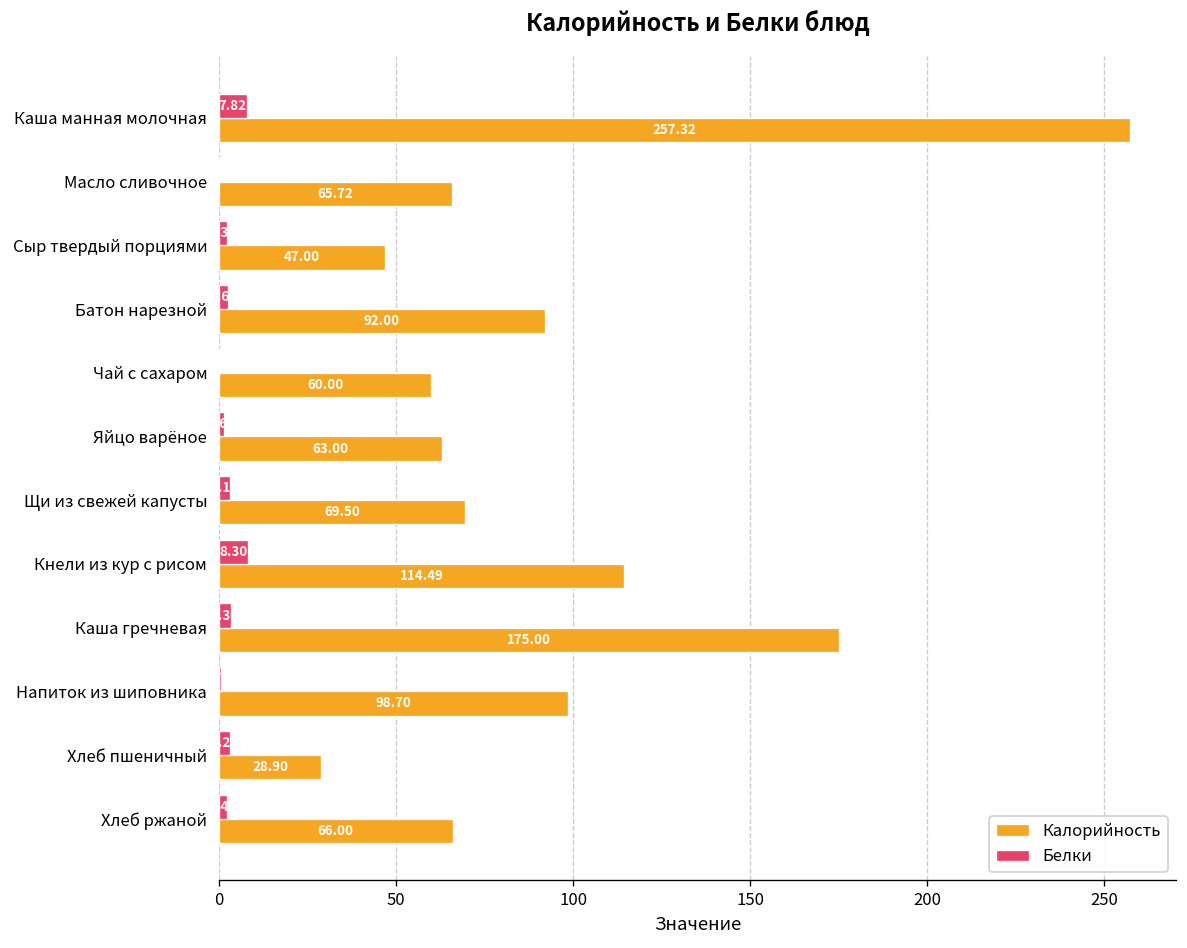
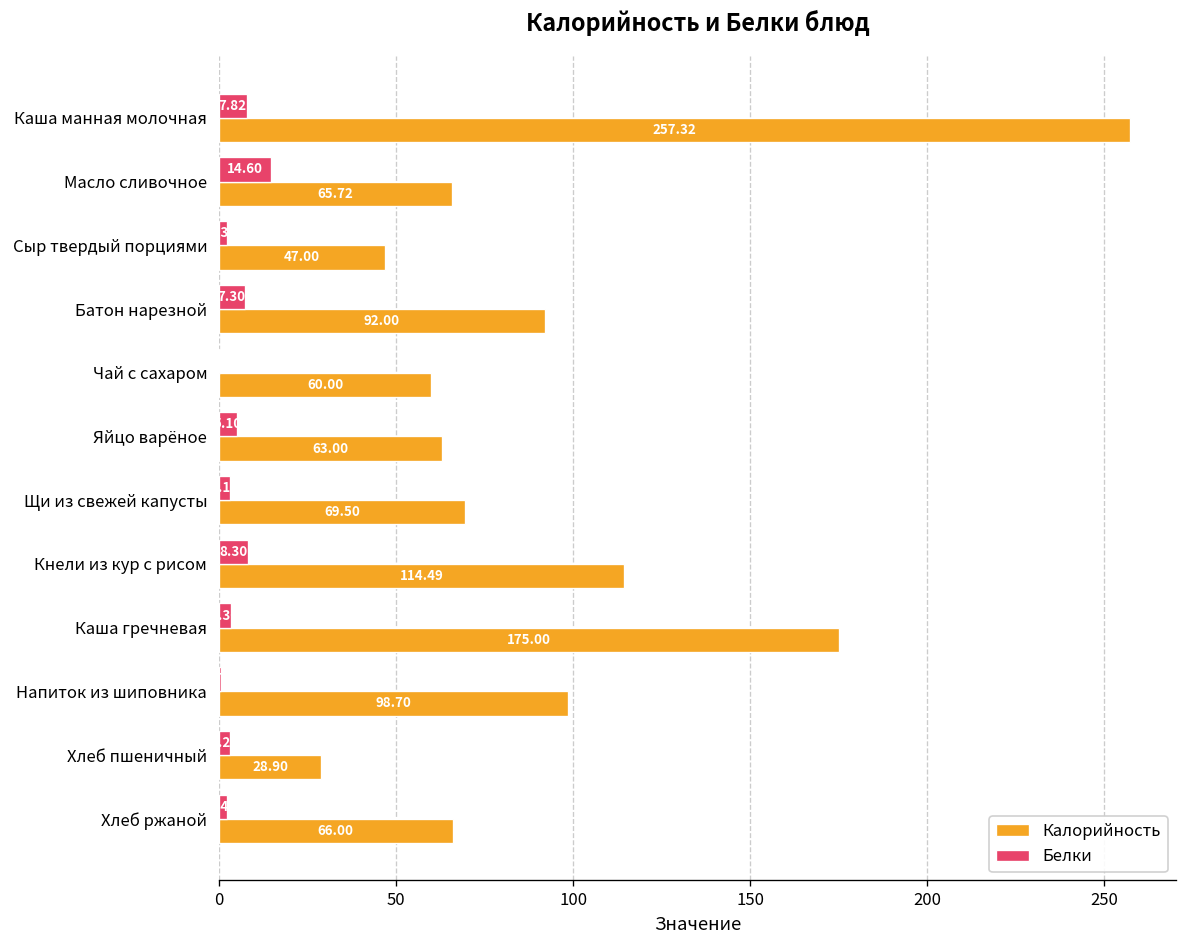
Белки, Масло сливочное: 0 -> 15
Белки, Батон нарезной: 3 -> 7
Белки, Яйцо варёное: 2 -> 5
